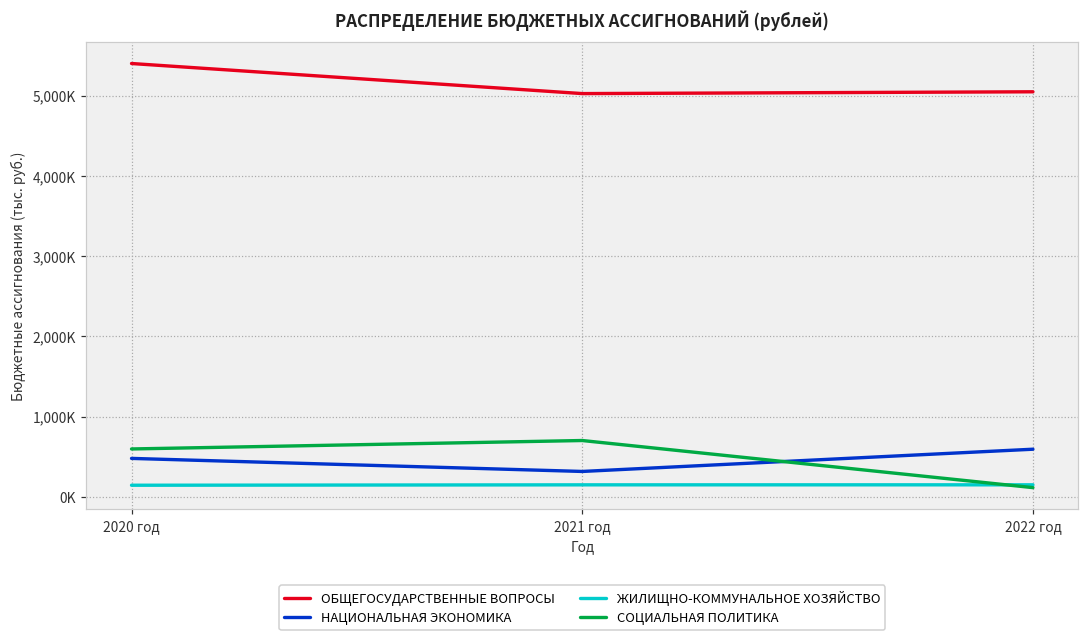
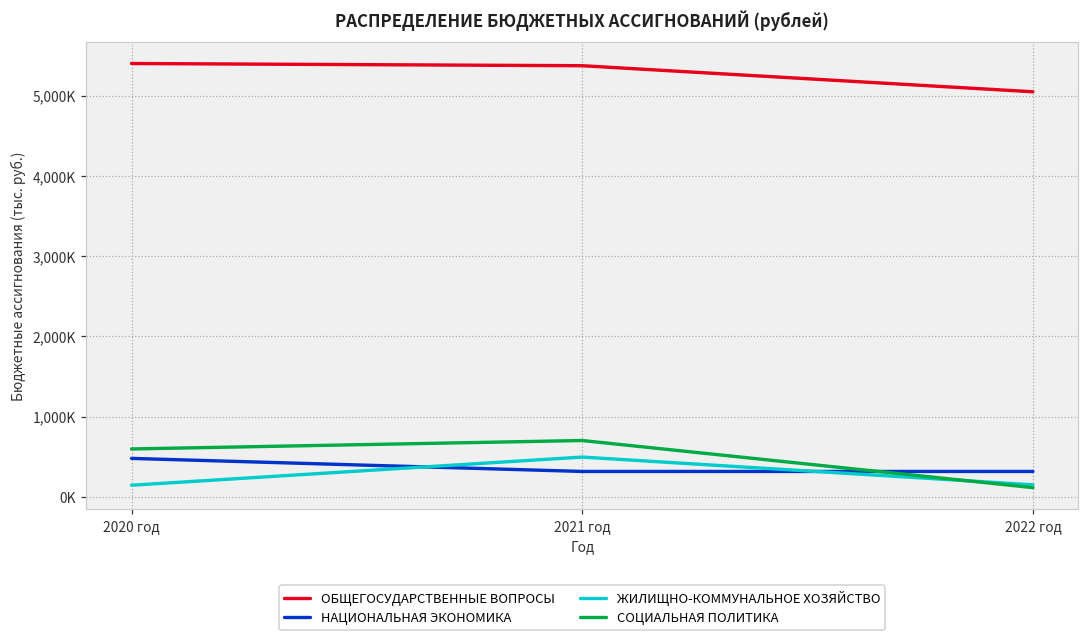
ОБЩЕГОСУДАРСТВЕННЫЕ ВОПРОСЫ, 2021 год: 5,000,000 -> 5,400,000
ЖИЛИЩНО-КОММУНАЛЬНОЕ ХОЗЯЙСТВО, 2021 год: 200,000 -> 500,000
НАЦИОНАЛЬНАЯ ЭКОНОМИКА, 2022 год: 600,000 -> 300,000
